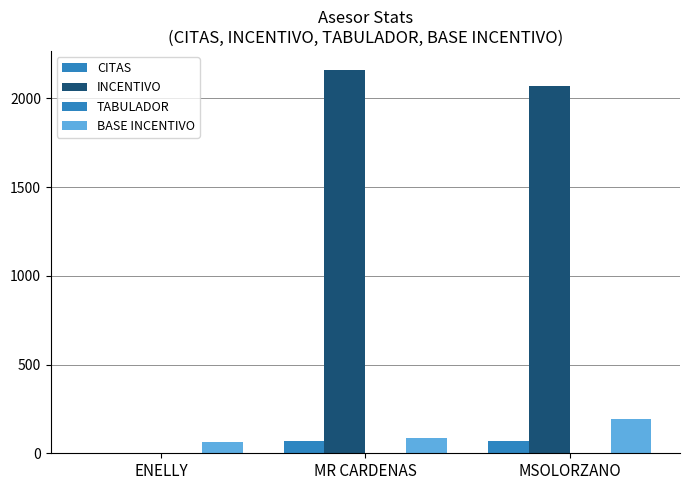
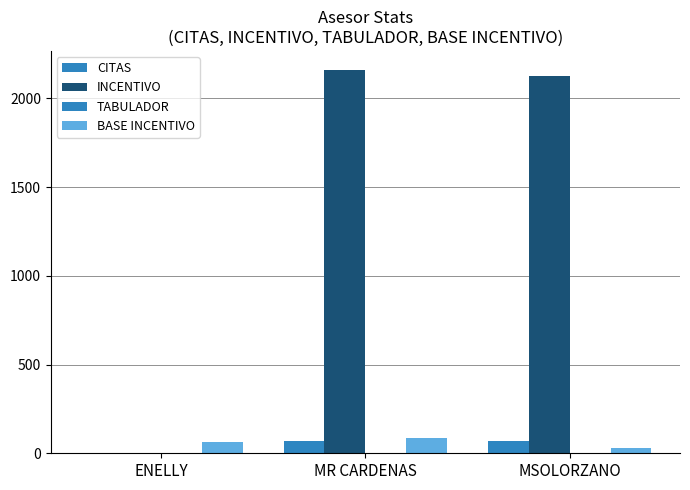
INCENTIVO, MSOLORZANO: 2070 -> 2130
BASE INCENTIVO, MSOLORZANO: 190 -> 30
